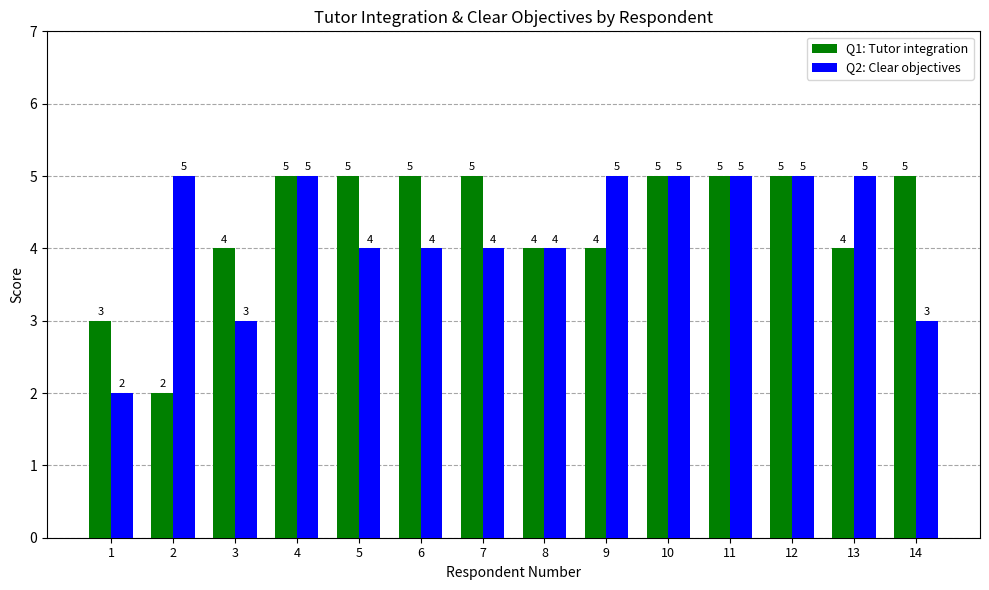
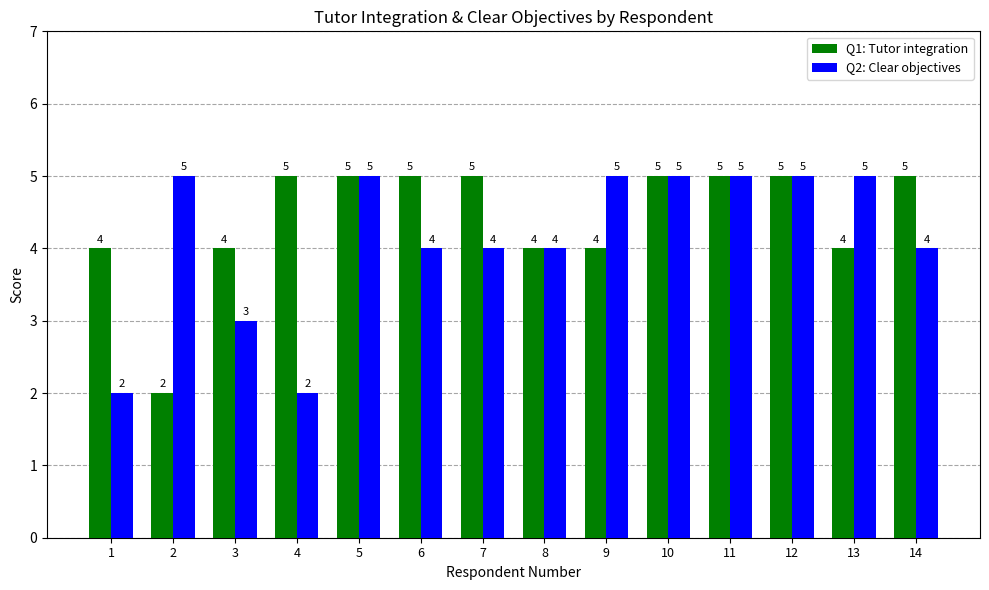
Q1: Tutor integration, 1: 3 -> 4
Q2: Clear objectives, 4: 5 -> 2
Q2: Clear objectives, 5: 4 -> 5
Q2: Clear objectives, 14: 3 -> 4
